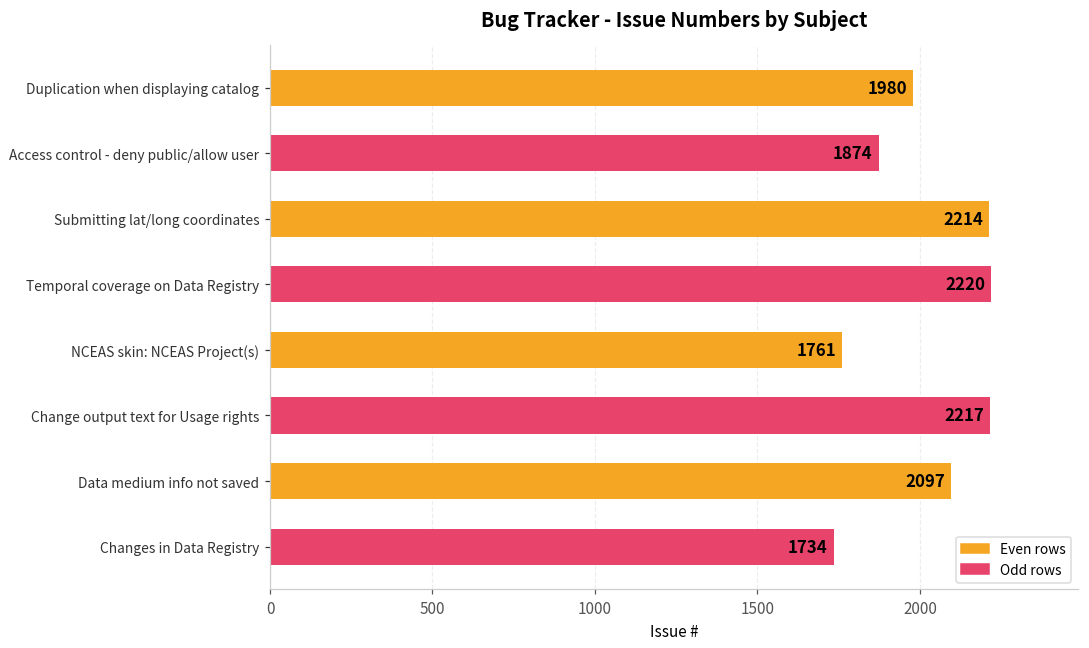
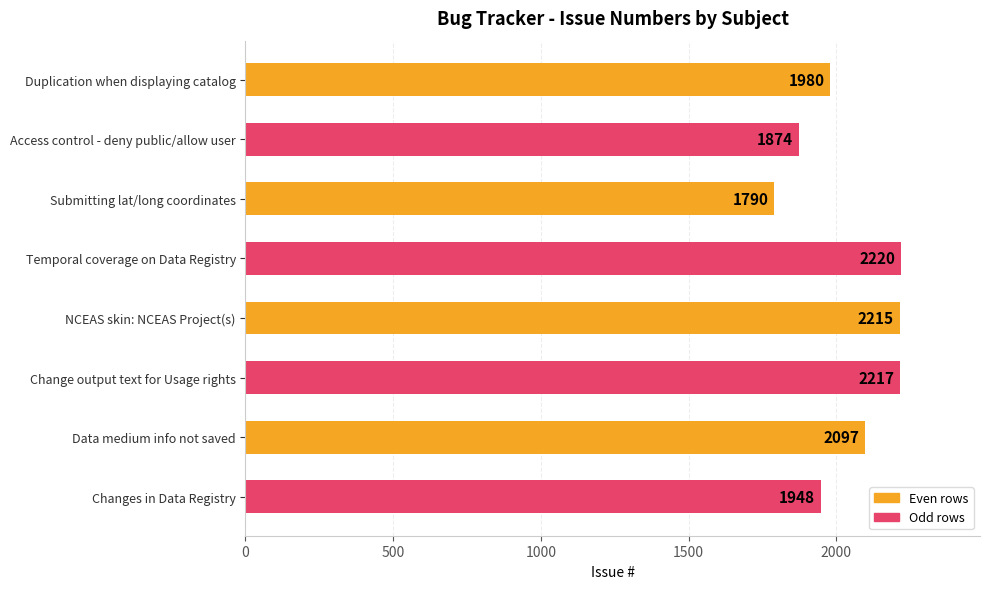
Submitting lat/long coordinates: 2214 -> 1790
NCEAS skin: NCEAS Project(s): 1761 -> 2215
Changes in Data Registry: 1734 -> 1948
